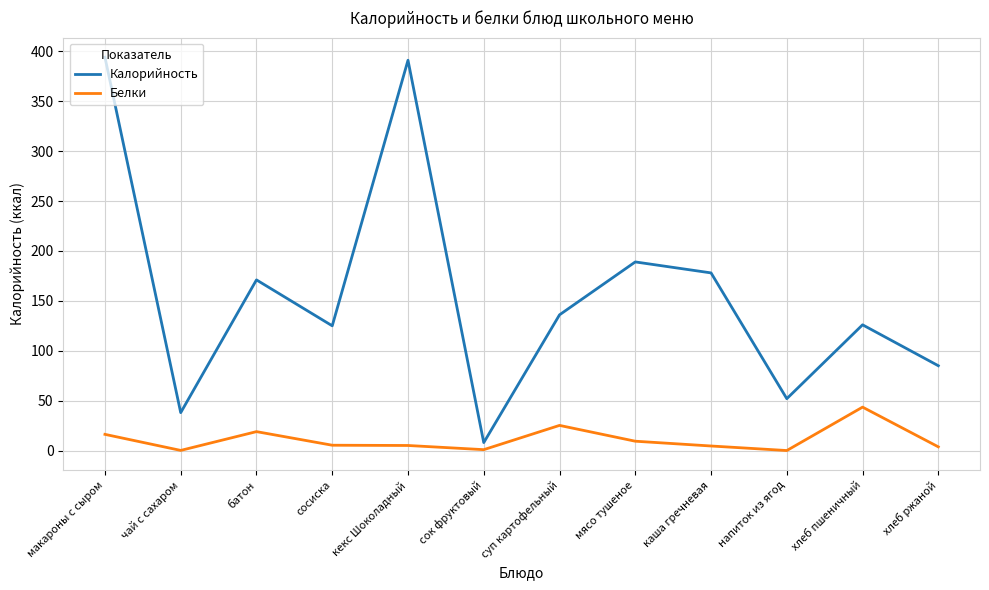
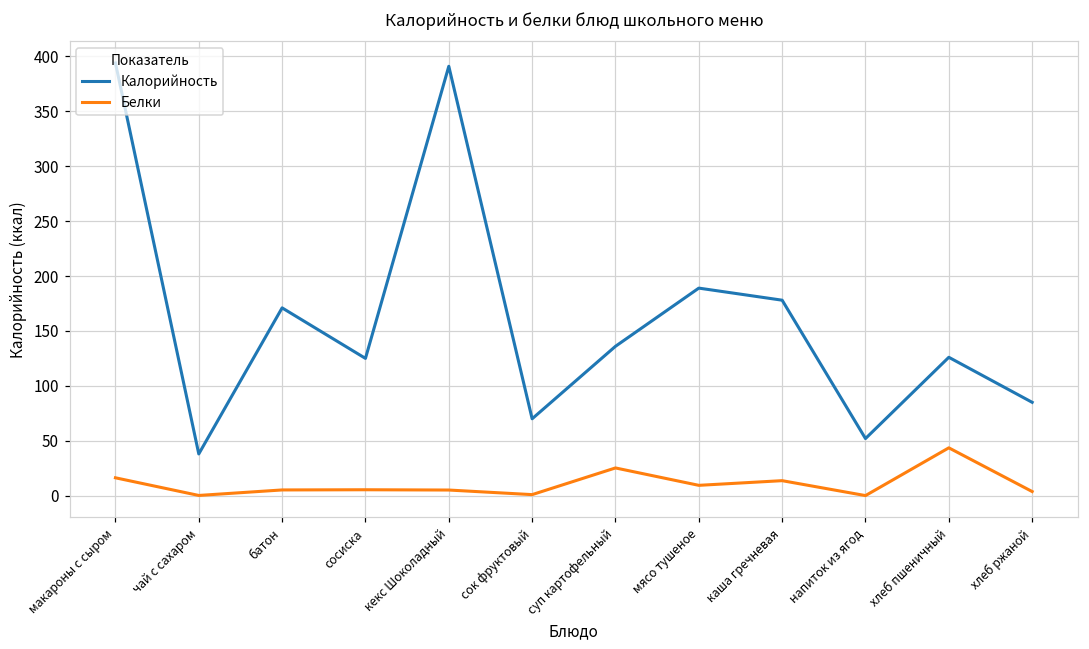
Белки, батон: 20 -> 10
Калорийность, сок фруктовый: 10 -> 70
Белки, каша гречневая: 0 -> 10
